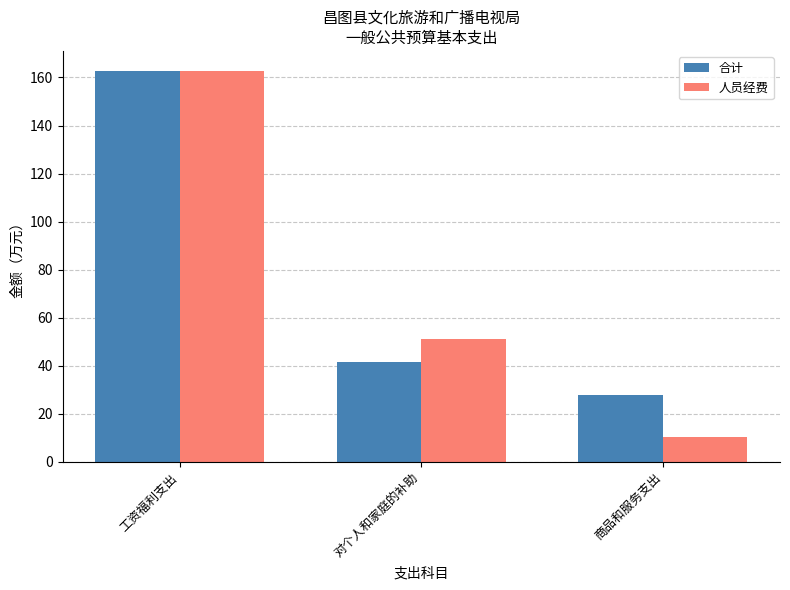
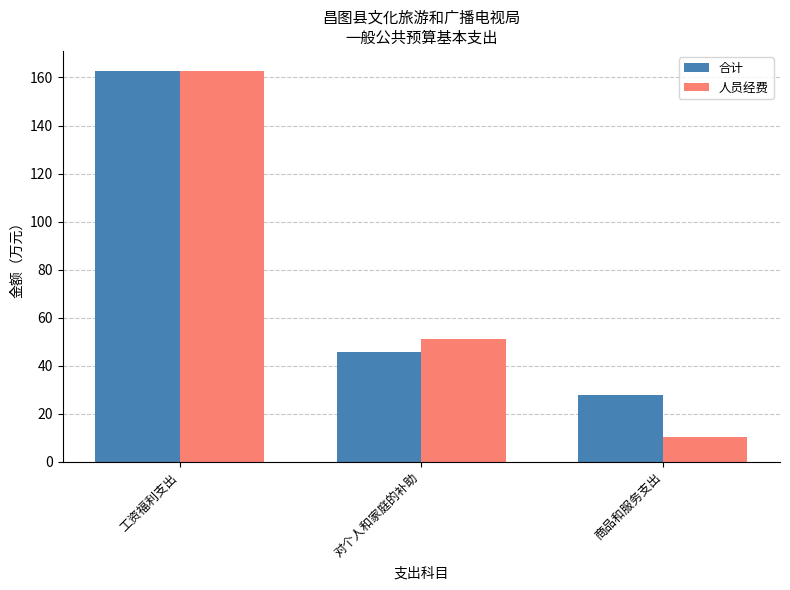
合计, 对个人和家庭的补助: 41 -> 46
